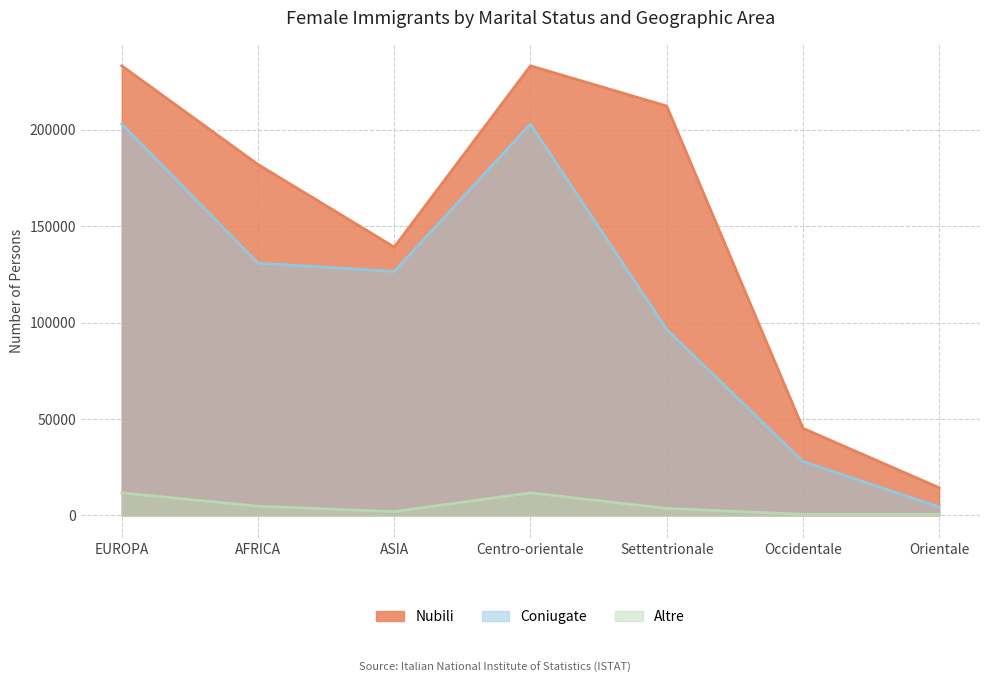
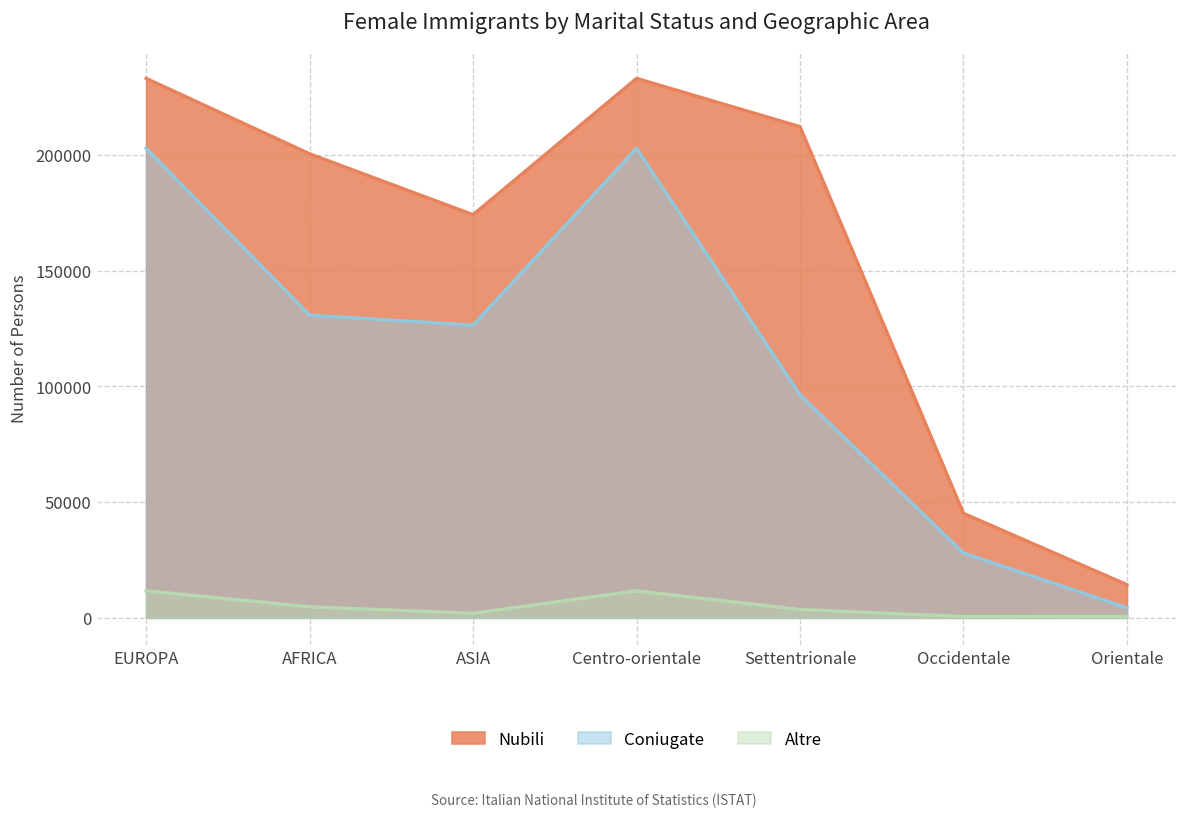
Nubili, AFRICA: 182000 -> 201000
Nubili, ASIA: 139000 -> 174000
